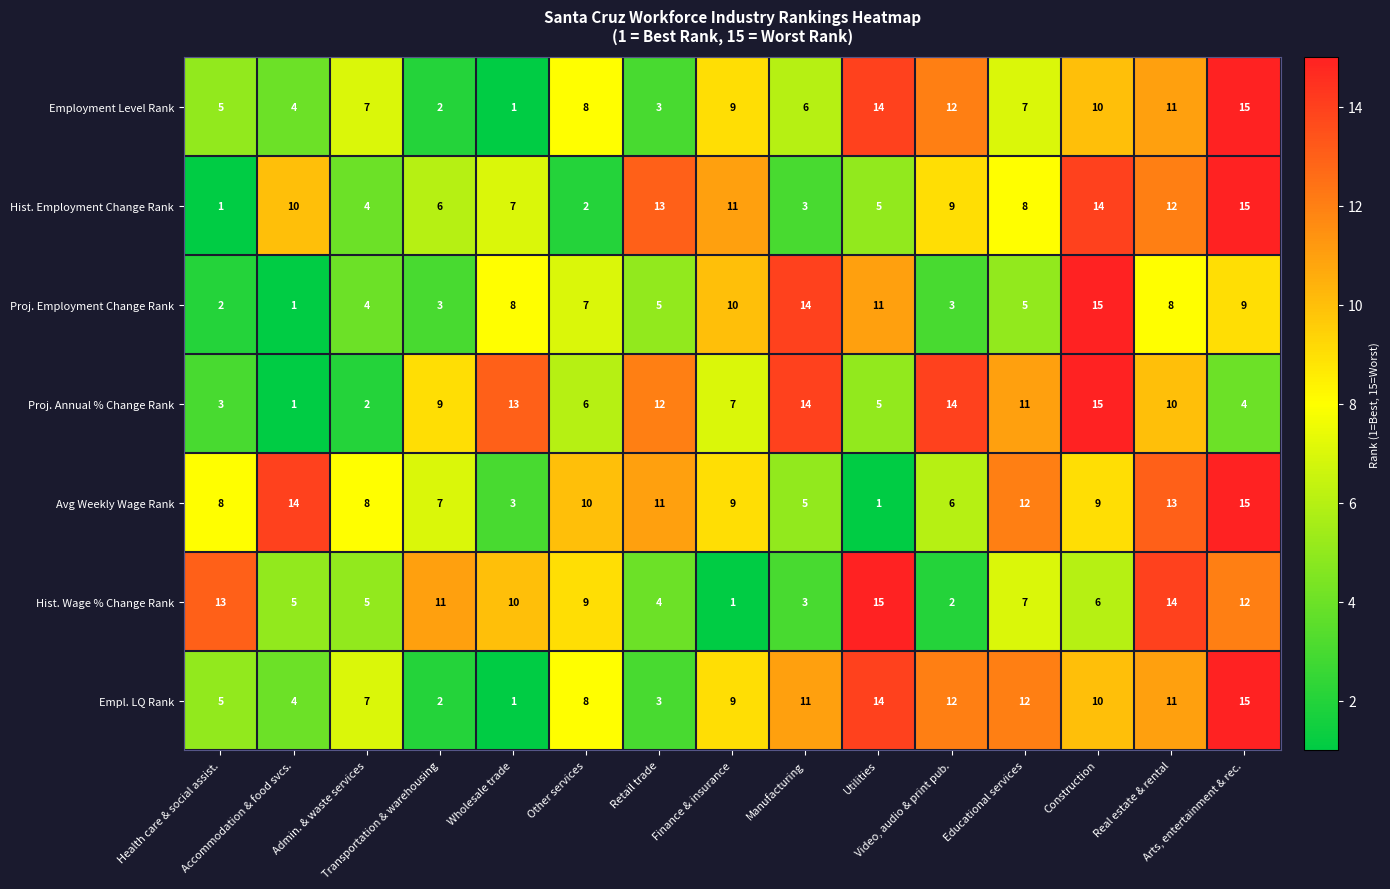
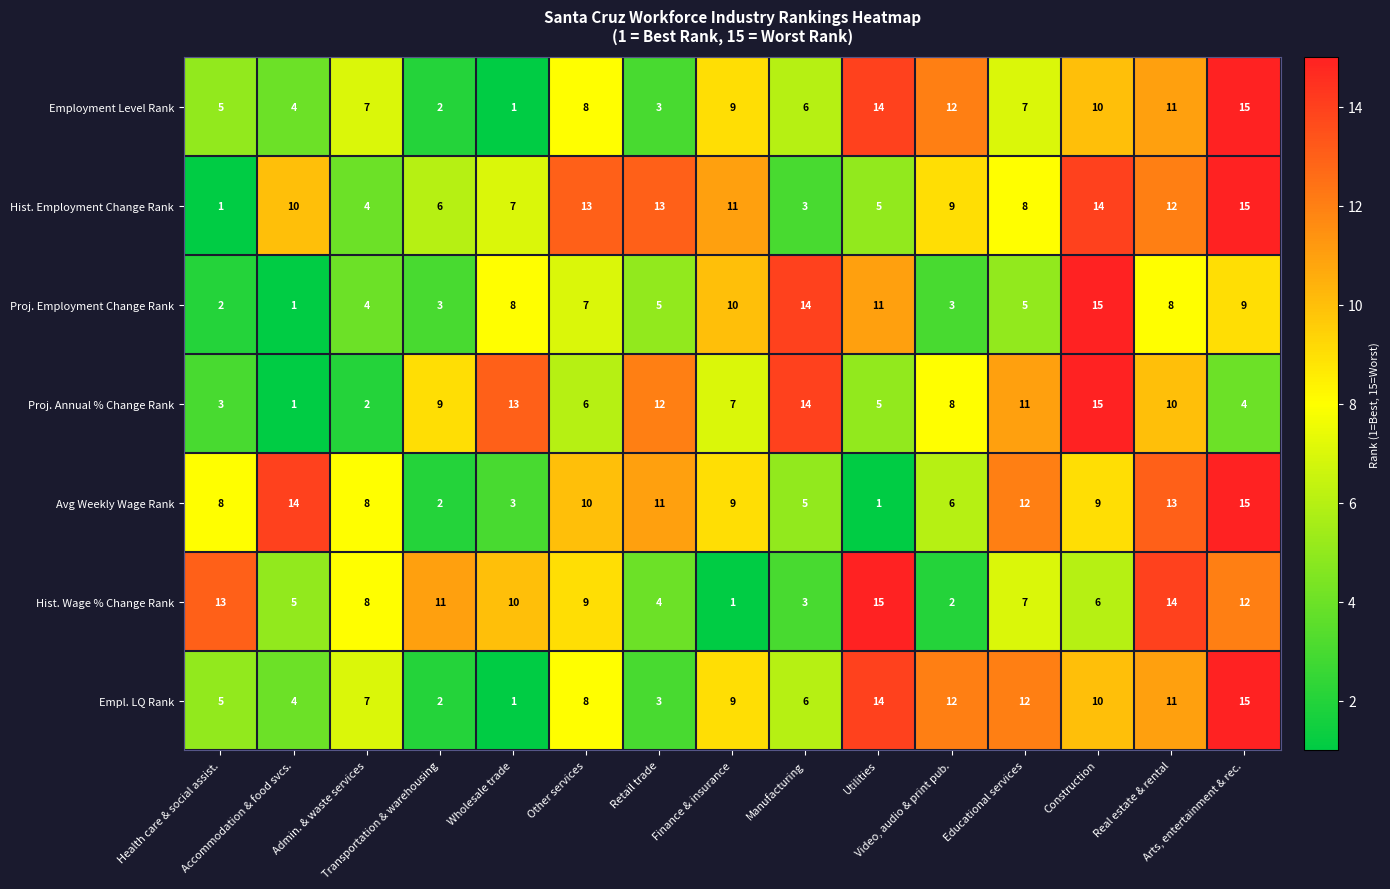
Hist. Employment Change Rank, Other services: 2 -> 13
Proj. Annual % Change Rank, Video, audio & print pub.: 14 -> 8
Avg Weekly Wage Rank, Transportation & warehousing: 7 -> 2
Hist. Wage % Change Rank, Admin. & waste services: 5 -> 8
Empl. LQ Rank, Manufacturing: 11 -> 6
